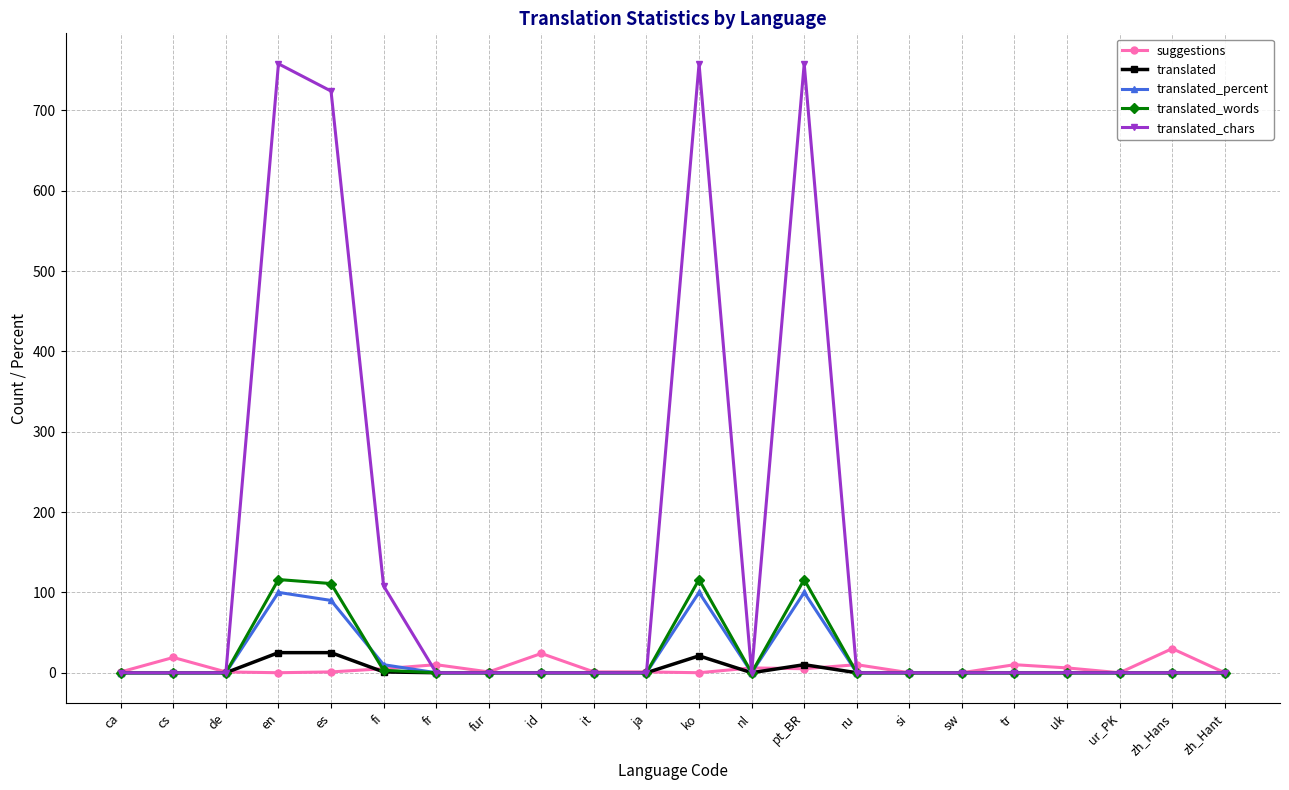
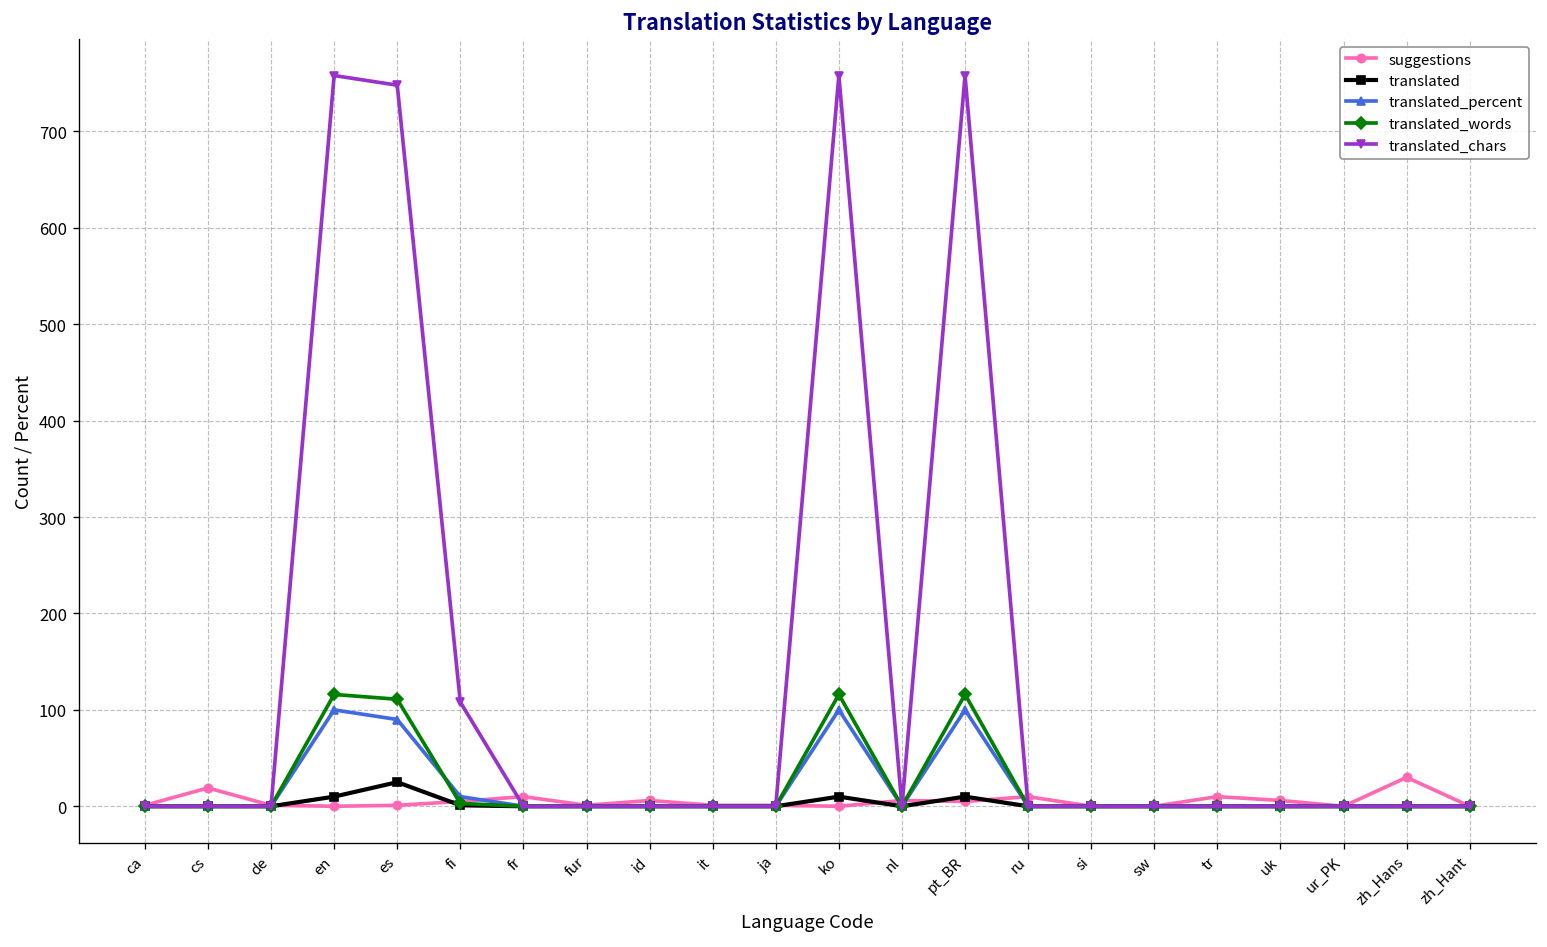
translated, en: 30 -> 10
translated_chars, es: 720 -> 750
suggestions, id: 20 -> 10
translated, ko: 20 -> 10
